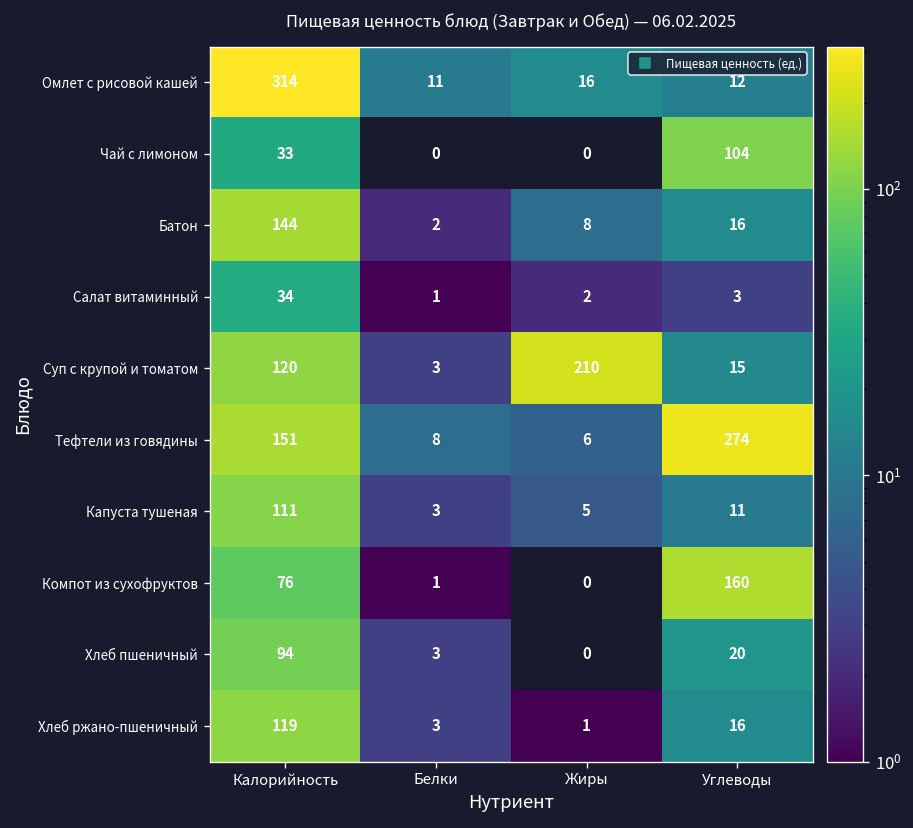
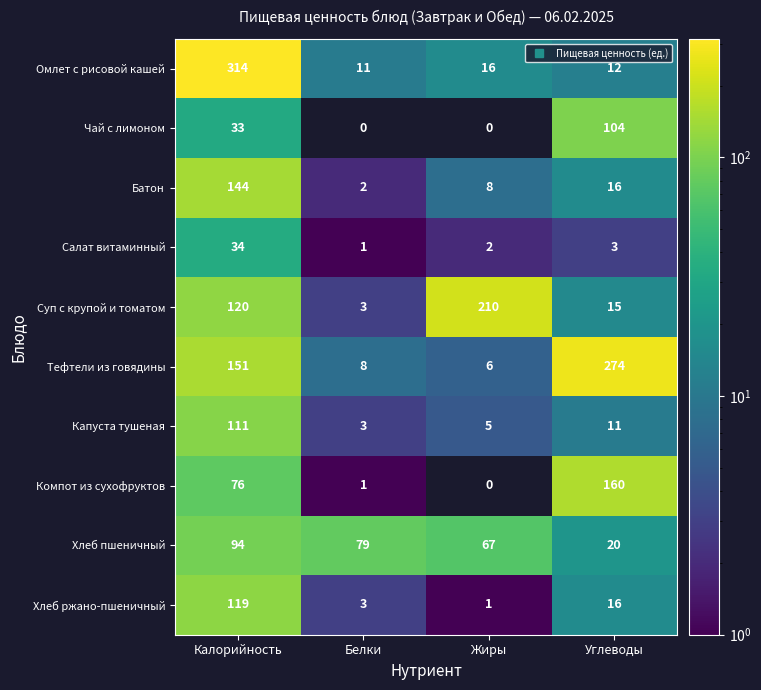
Хлеб пшеничный, Белки: 3 -> 79
Хлеб пшеничный, Жиры: 0 -> 67
